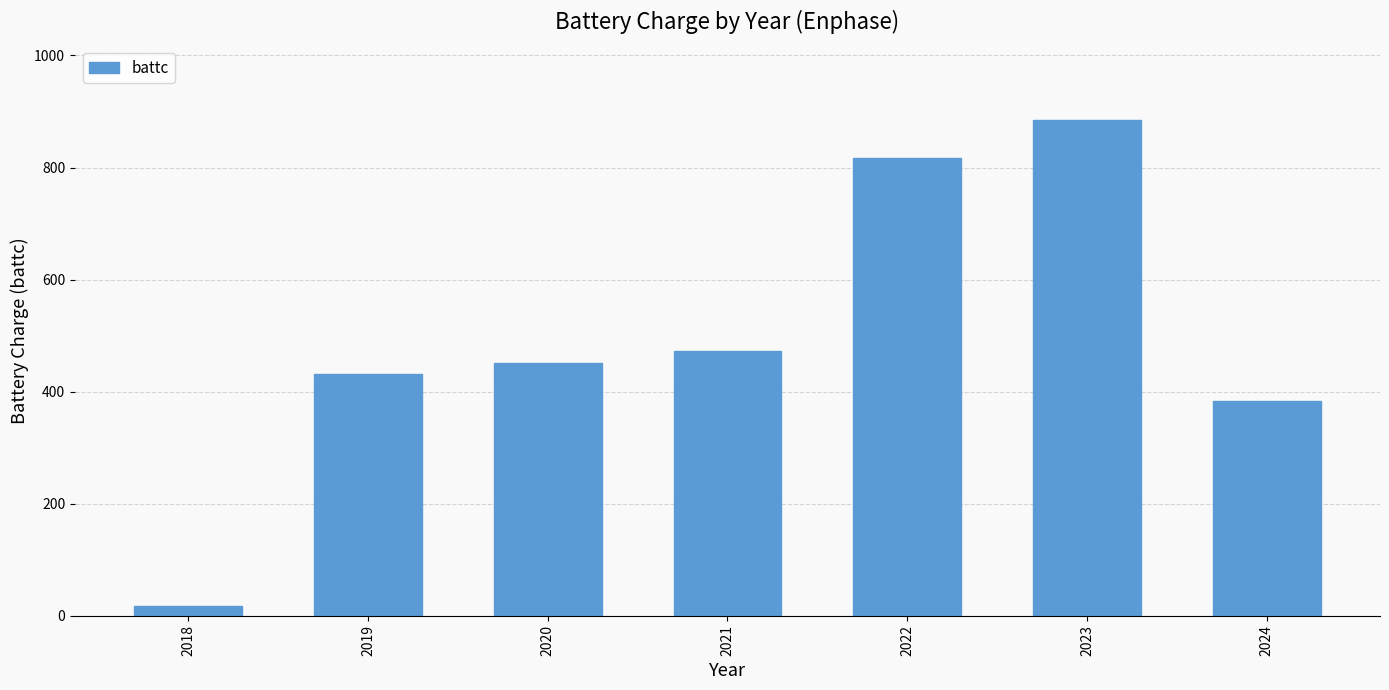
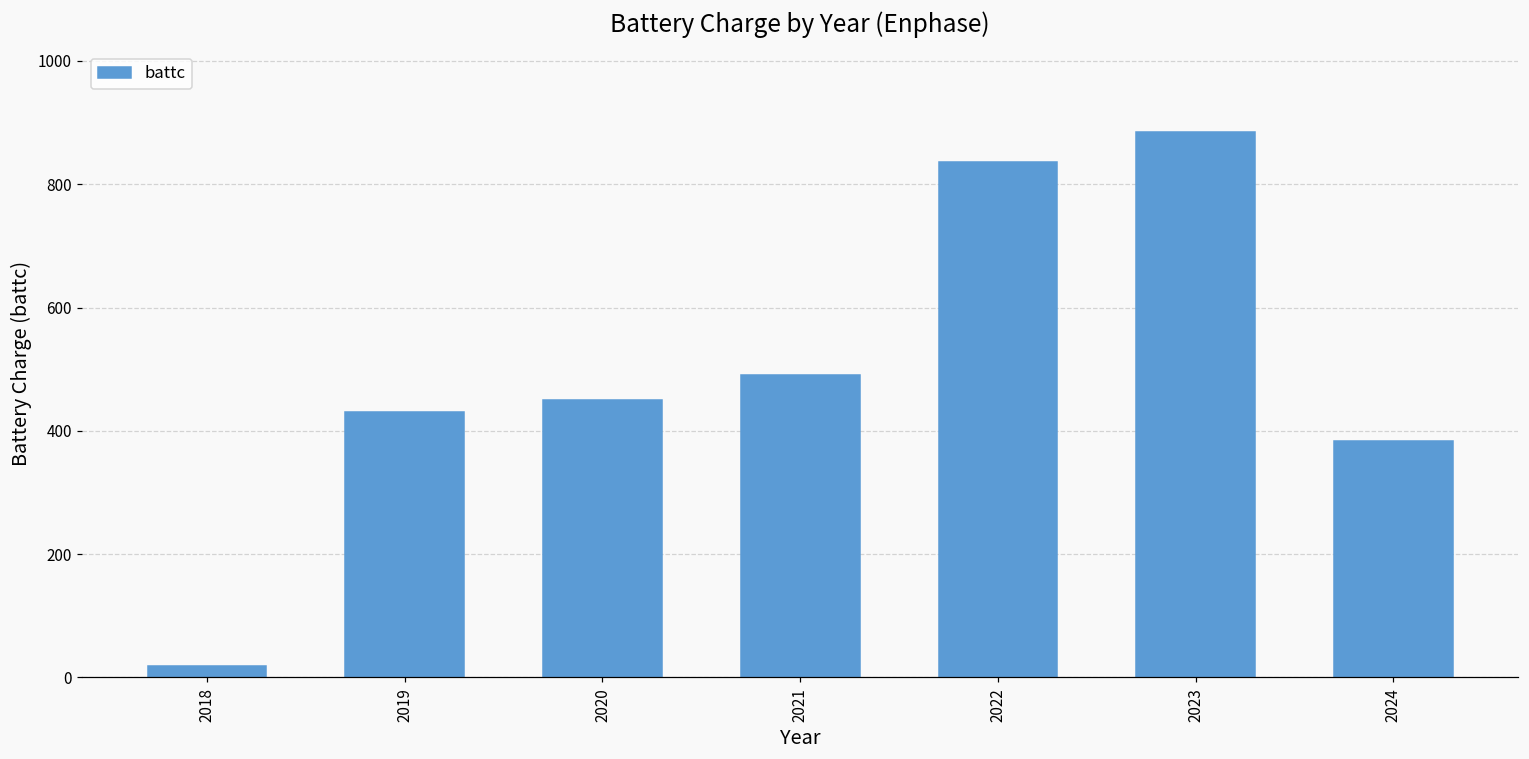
2021: 470 -> 490
2022: 820 -> 840
